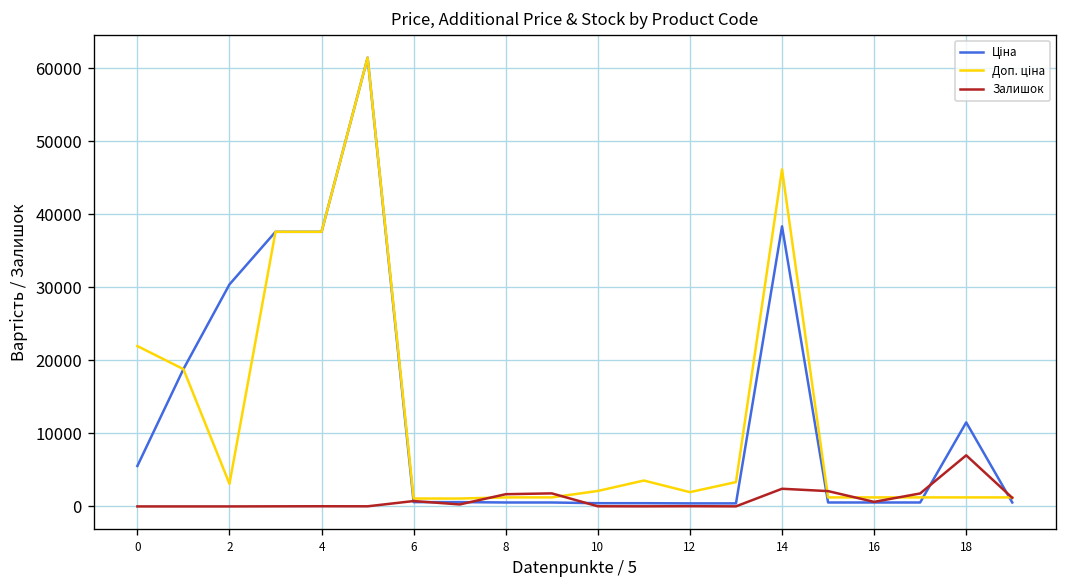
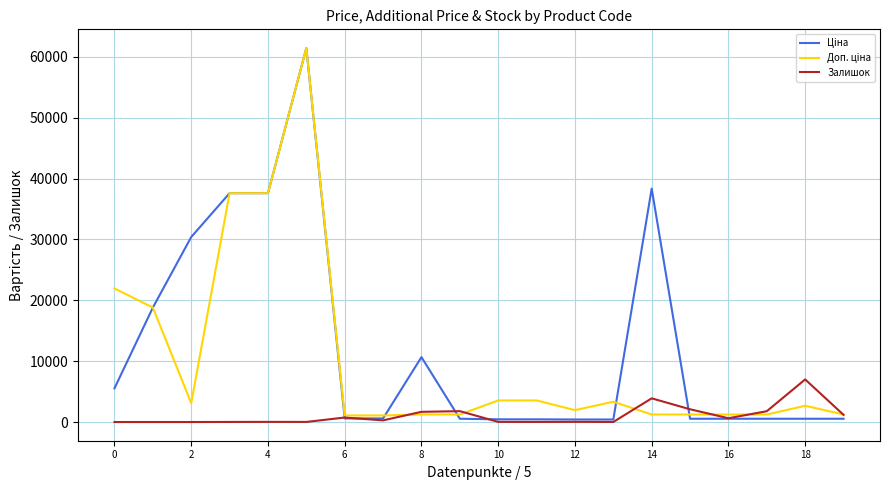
Ціна, 8: 1000 -> 11000
Доп. ціна, 10: 2000 -> 4000
Доп. ціна, 14: 46000 -> 1000
Залишок, 14: 2000 -> 4000
Ціна, 18: 12000 -> 1000
Доп. ціна, 18: 1000 -> 3000
